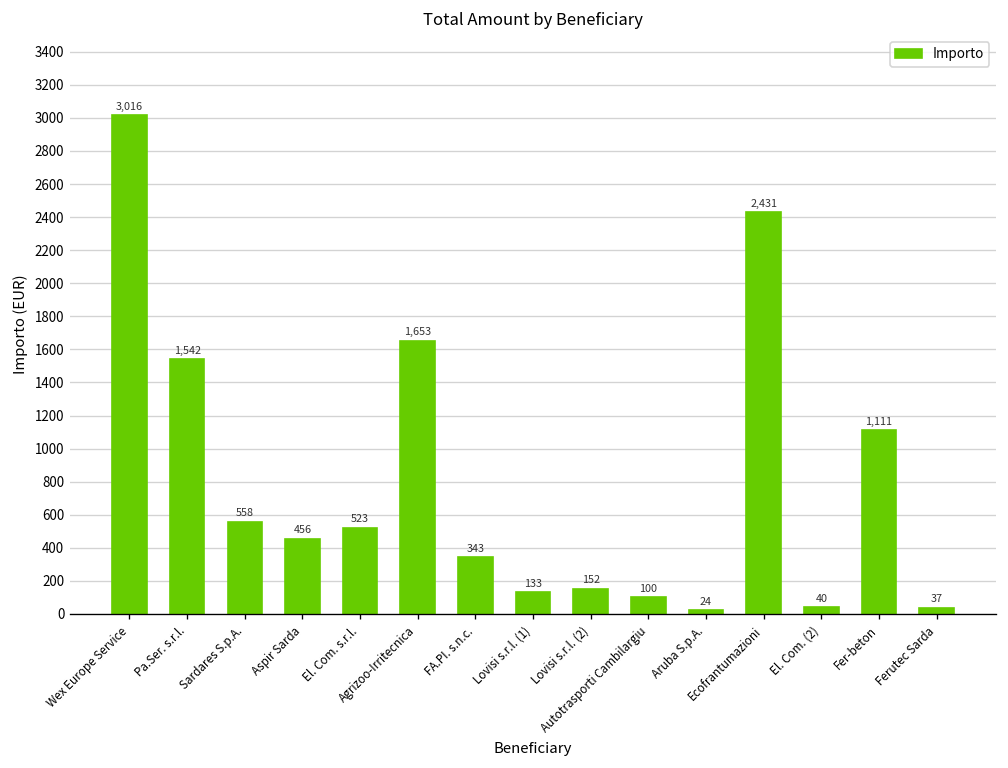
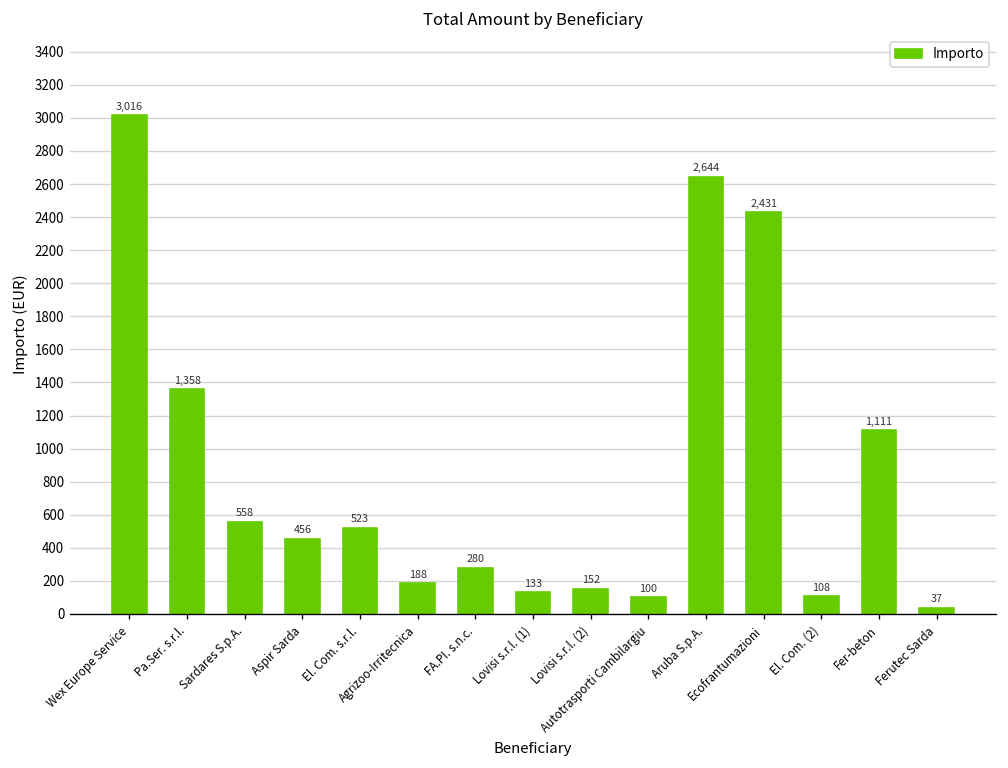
Pa.Ser. s.r.l.: 1,542 -> 1,358
Agrizoo-Irritecnica: 1,653 -> 188
FA.PI. s.n.c.: 343 -> 280
Aruba S.p.A.: 24 -> 2,644
El. Com. (2): 40 -> 108
